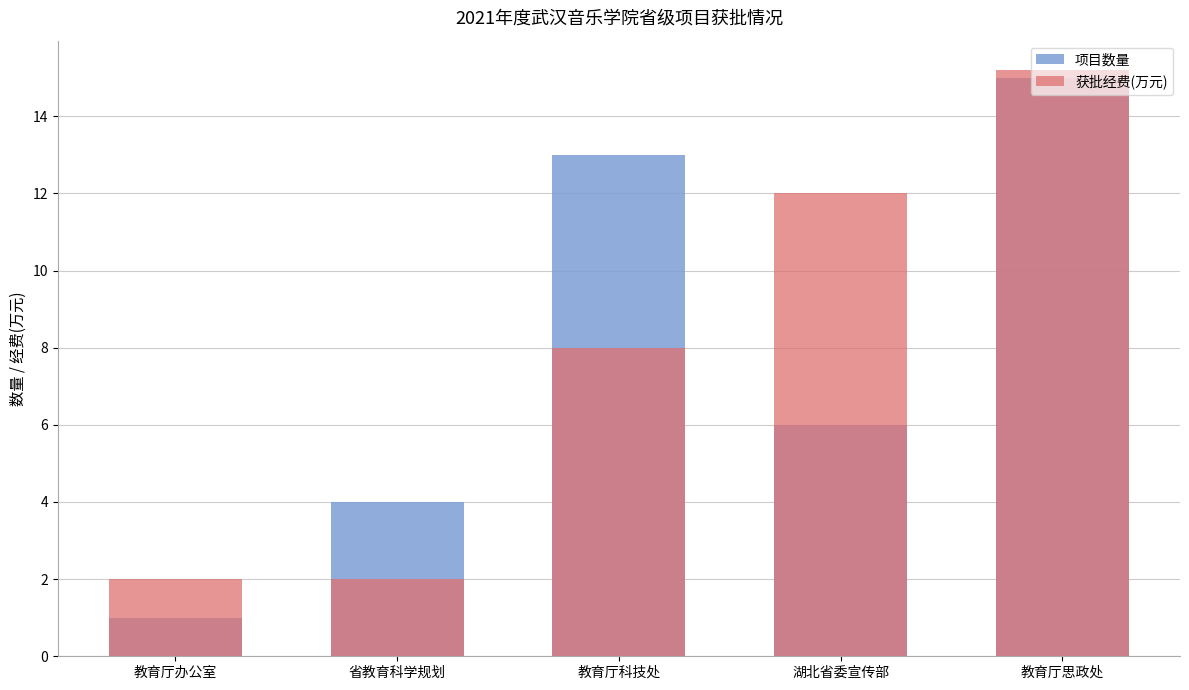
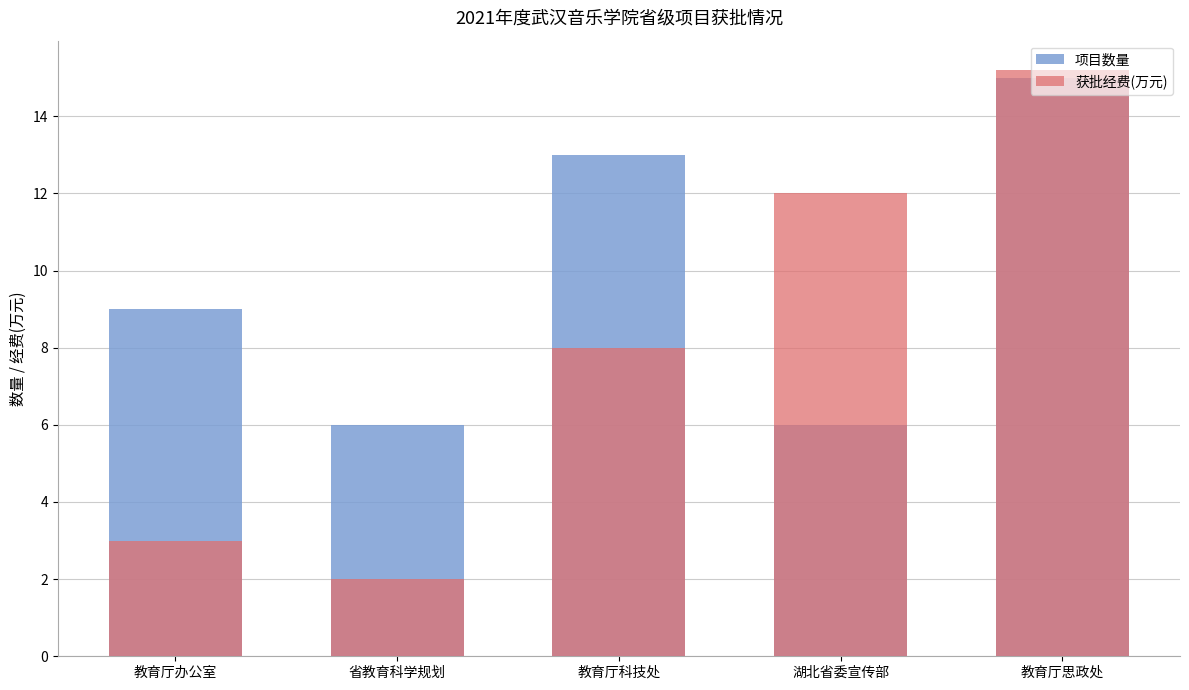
项目数量, 教育厅办公室: 1 -> 9
获批经费(万元), 教育厅办公室: 2 -> 3
项目数量, 省教育科学规划: 4 -> 6
